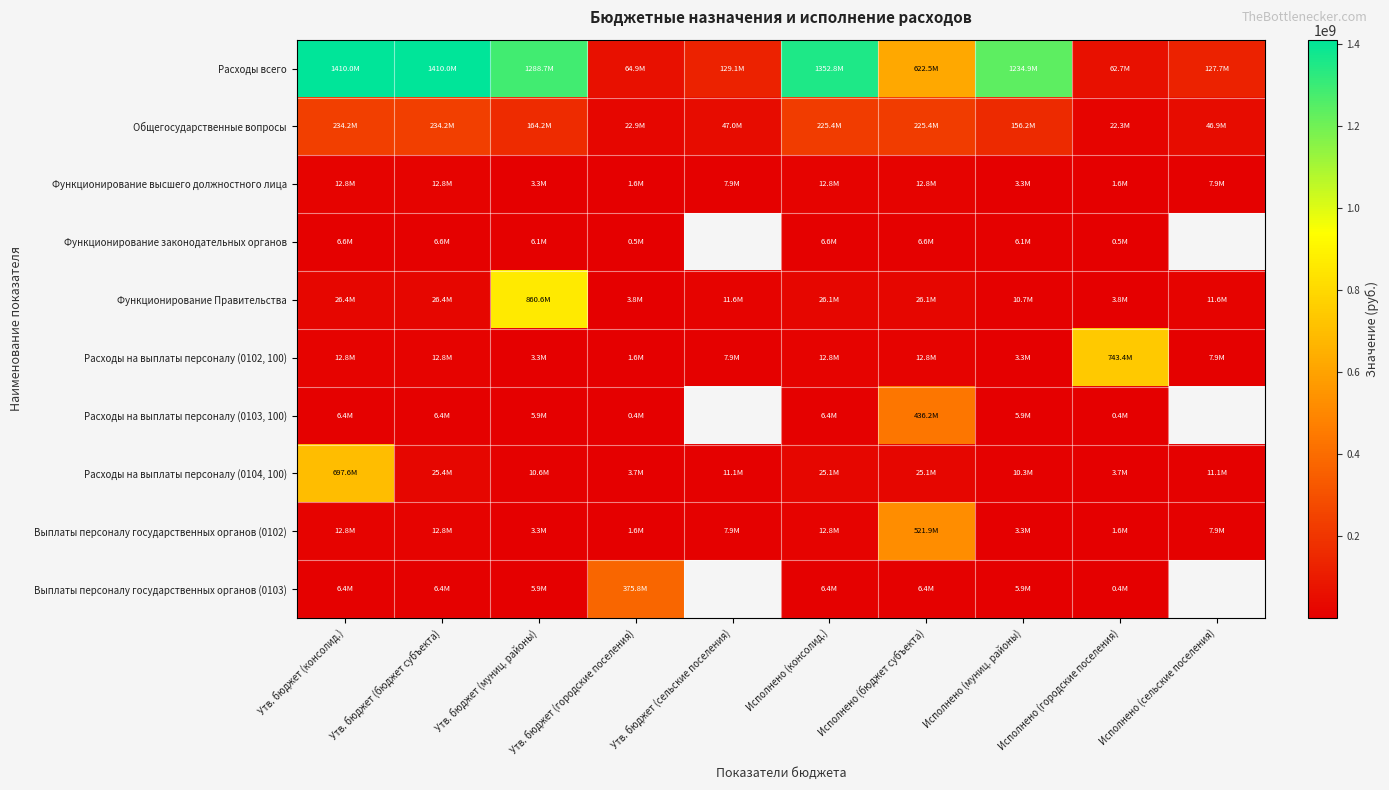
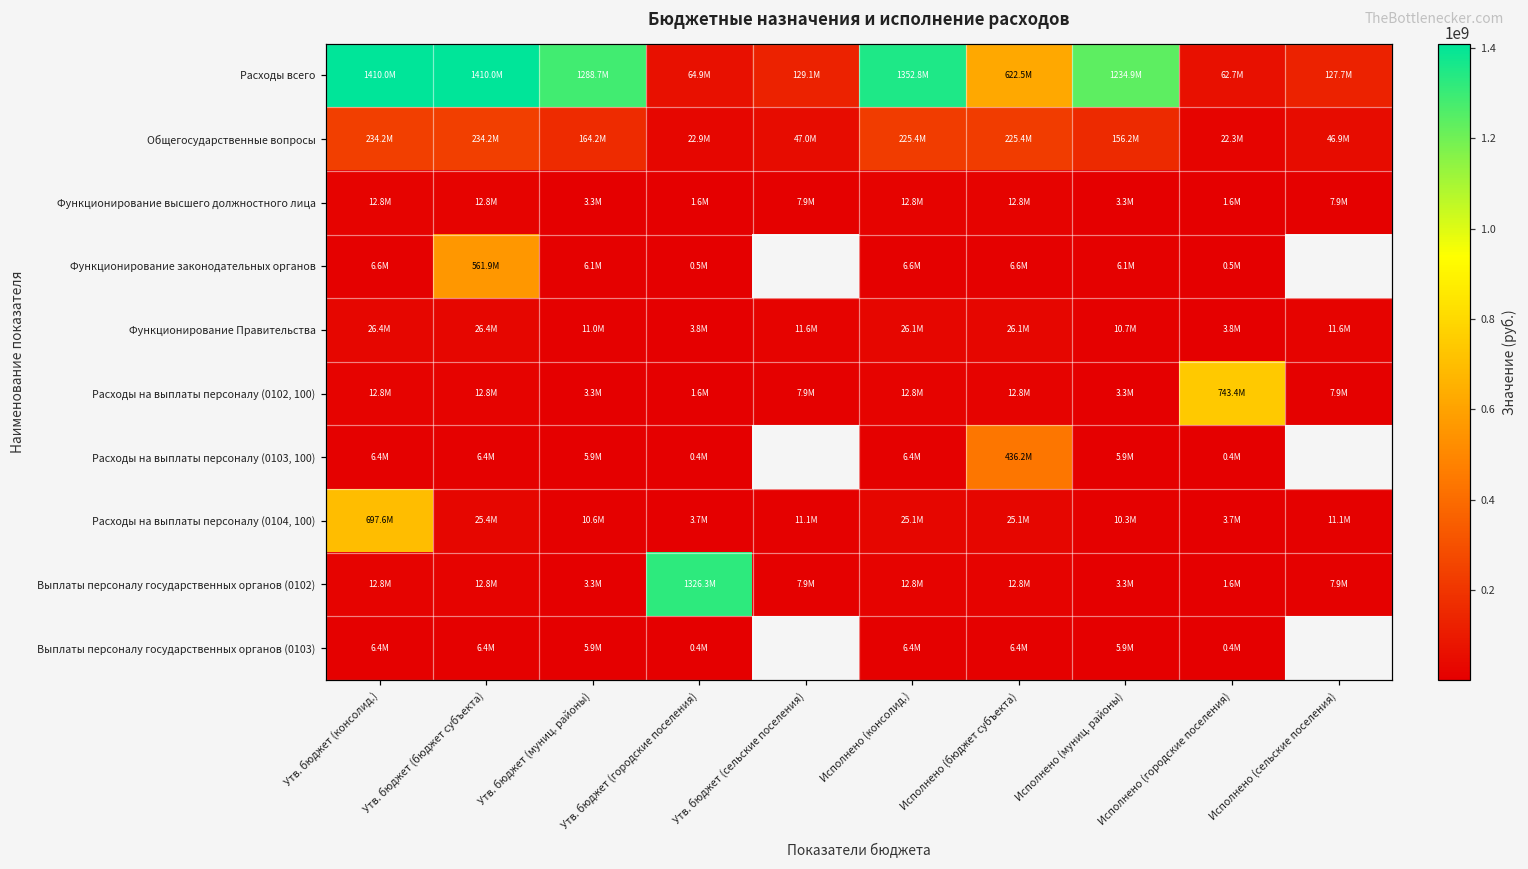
Функционирование законодательных органов, Утв. бюджет (бюджет субъекта): 6.6M -> 561.9M
Функционирование Правительства, Утв. бюджет (муниц. районы): 860.6M -> 11.0M
Выплаты персоналу государственных органов (0102), Утв. бюджет (городские поселения): 1.6M -> 1326.3M
Выплаты персоналу государственных органов (0102), Исполнено (бюджет субъекта): 521.9M -> 12.8M
Выплаты персоналу государственных органов (0103), Утв. бюджет (городские поселения): 375.8M -> 0.4M
